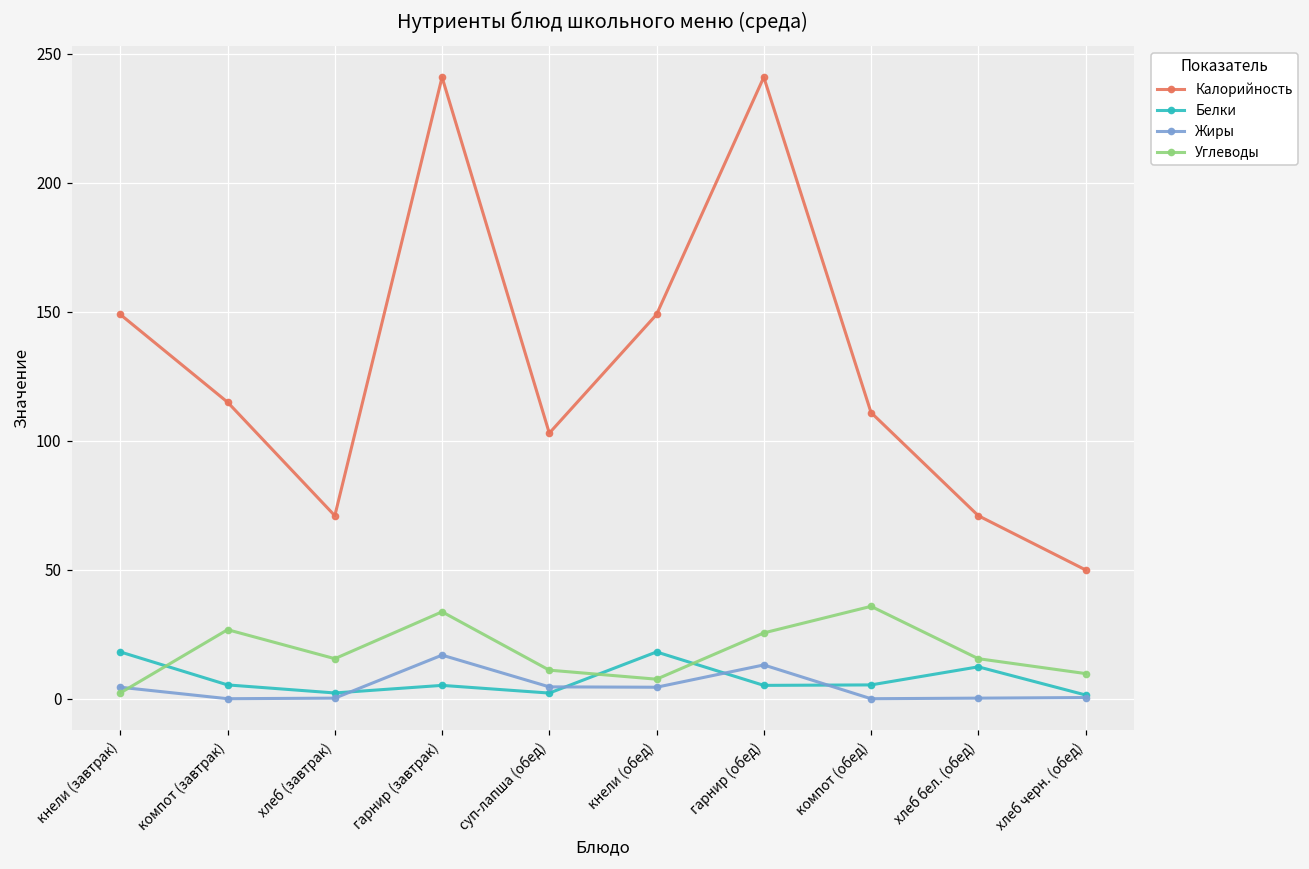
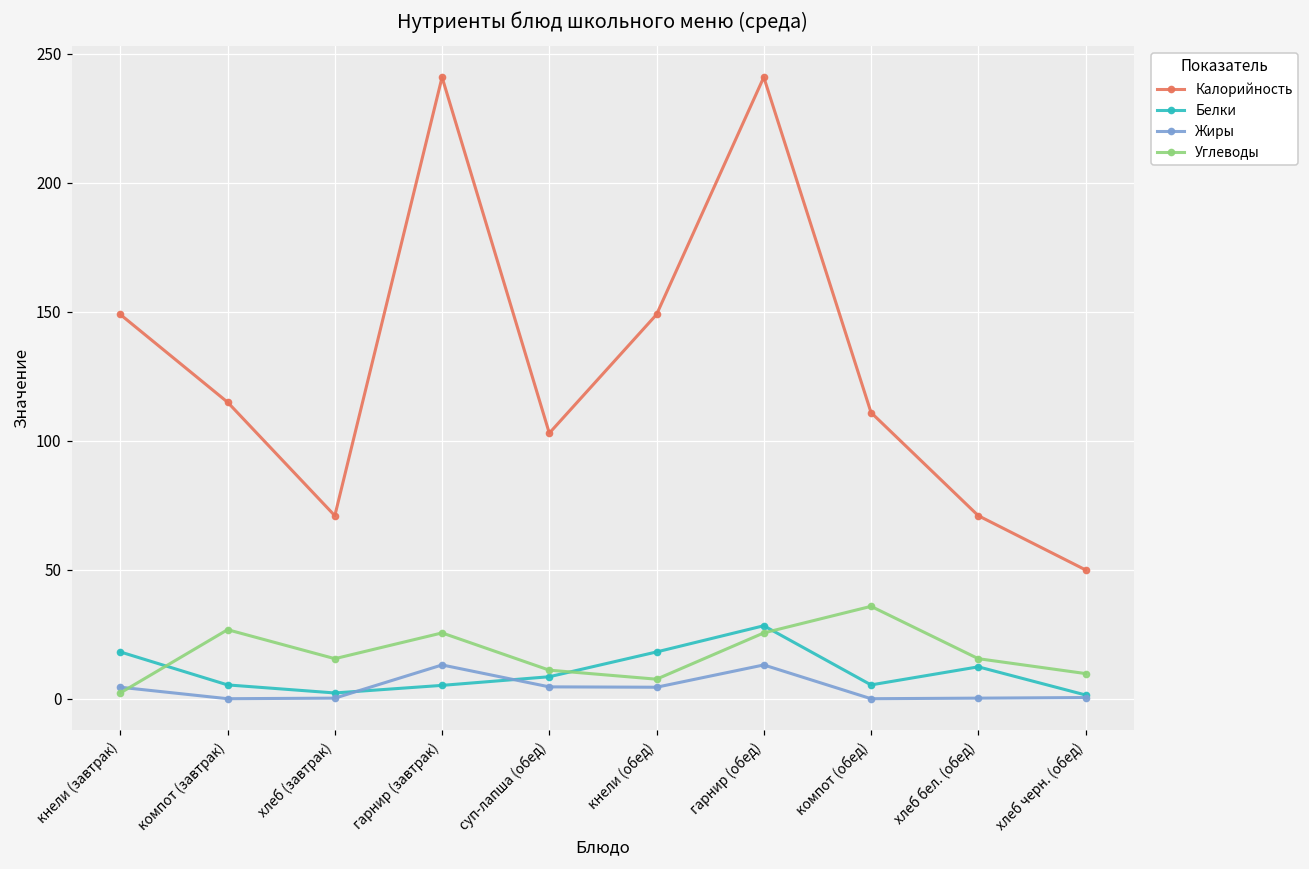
Жиры, гарнир (завтрак): 17 -> 13
Углеводы, гарнир (завтрак): 34 -> 26
Белки, суп-лапша (обед): 2 -> 9
Белки, гарнир (обед): 5 -> 28
